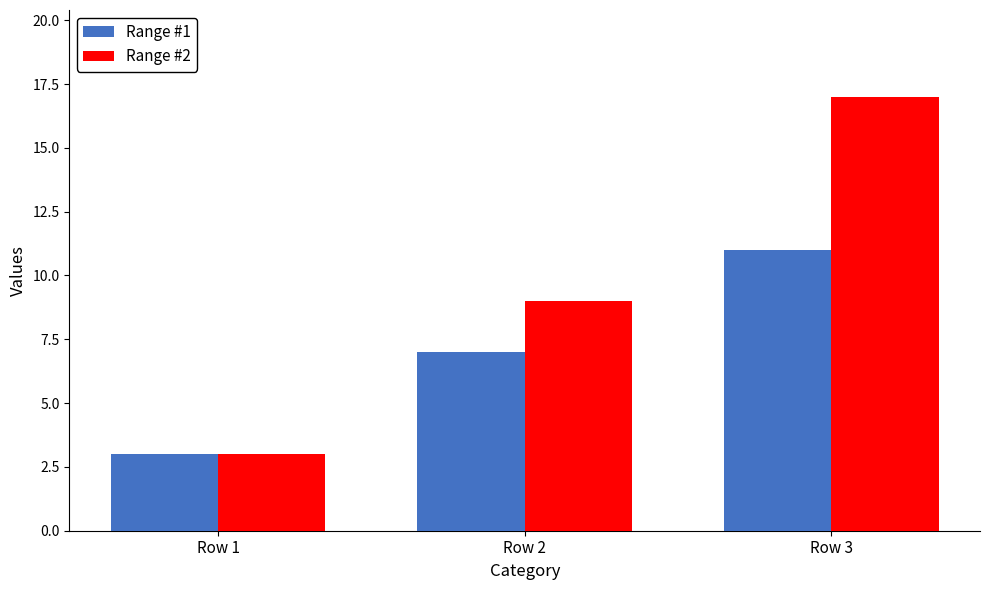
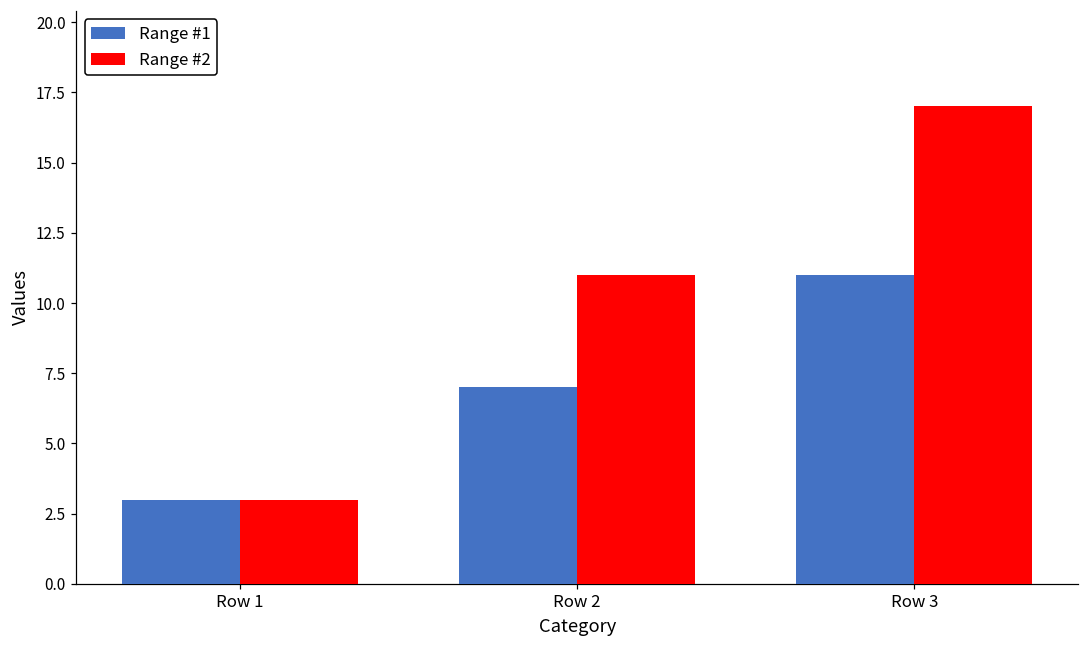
Range #2, Row 2: 9 -> 11
